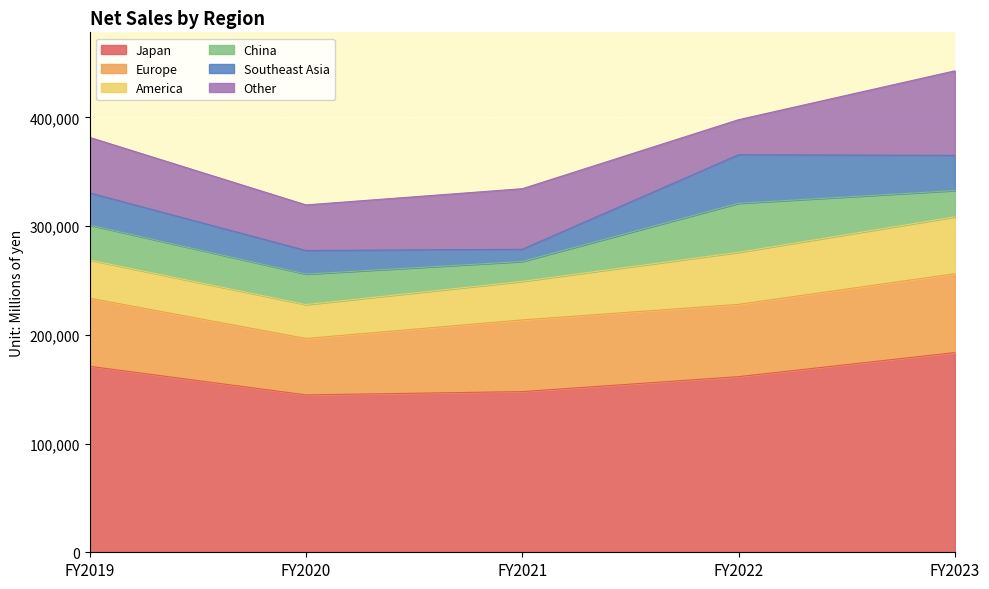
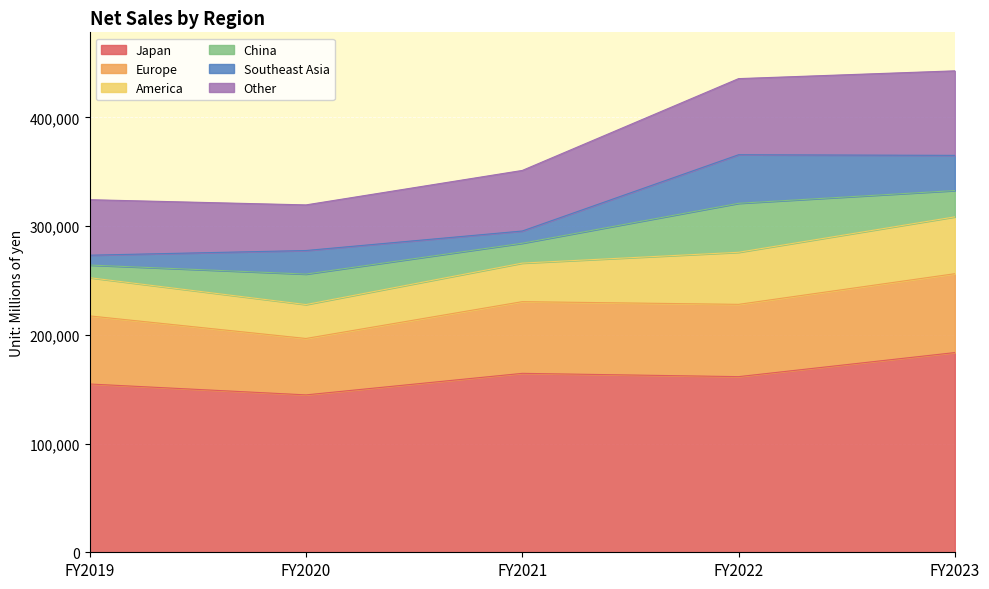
Japan, FY2019: 171,000 -> 155,000
China, FY2019: 32,000 -> 12,000
Southeast Asia, FY2019: 30,000 -> 9,000
Japan, FY2021: 148,000 -> 165,000
Other, FY2022: 32,000 -> 70,000
